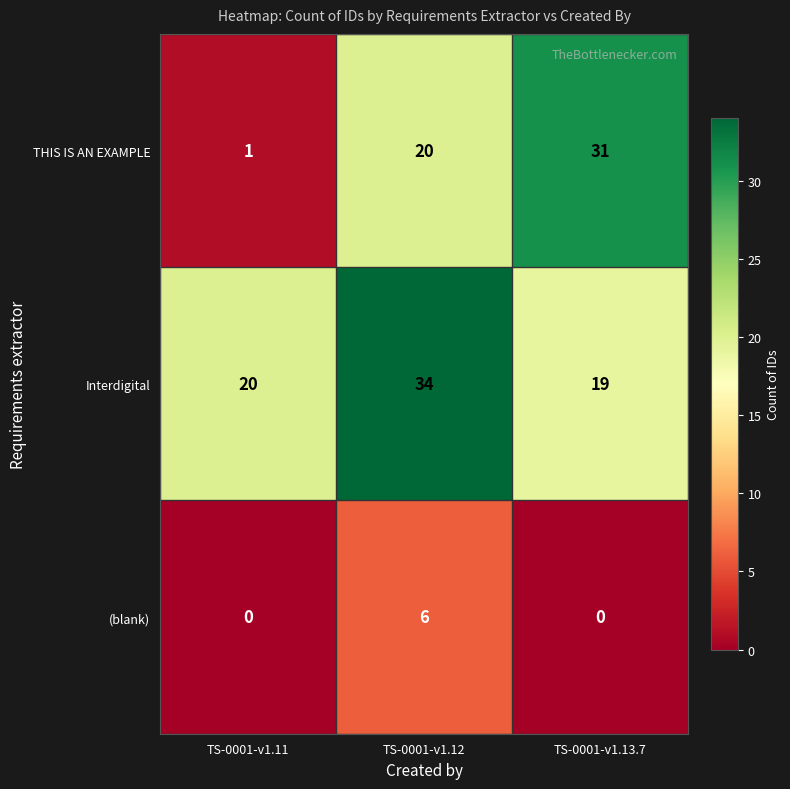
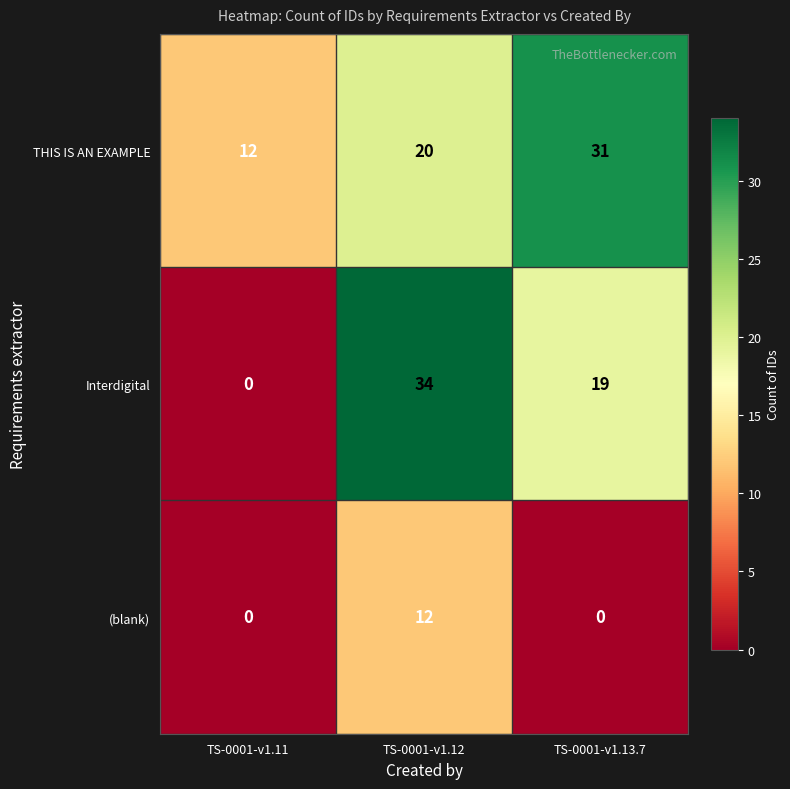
THIS IS AN EXAMPLE, TS-0001-v1.11: 1 -> 12
Interdigital, TS-0001-v1.11: 20 -> 0
(blank), TS-0001-v1.12: 6 -> 12
